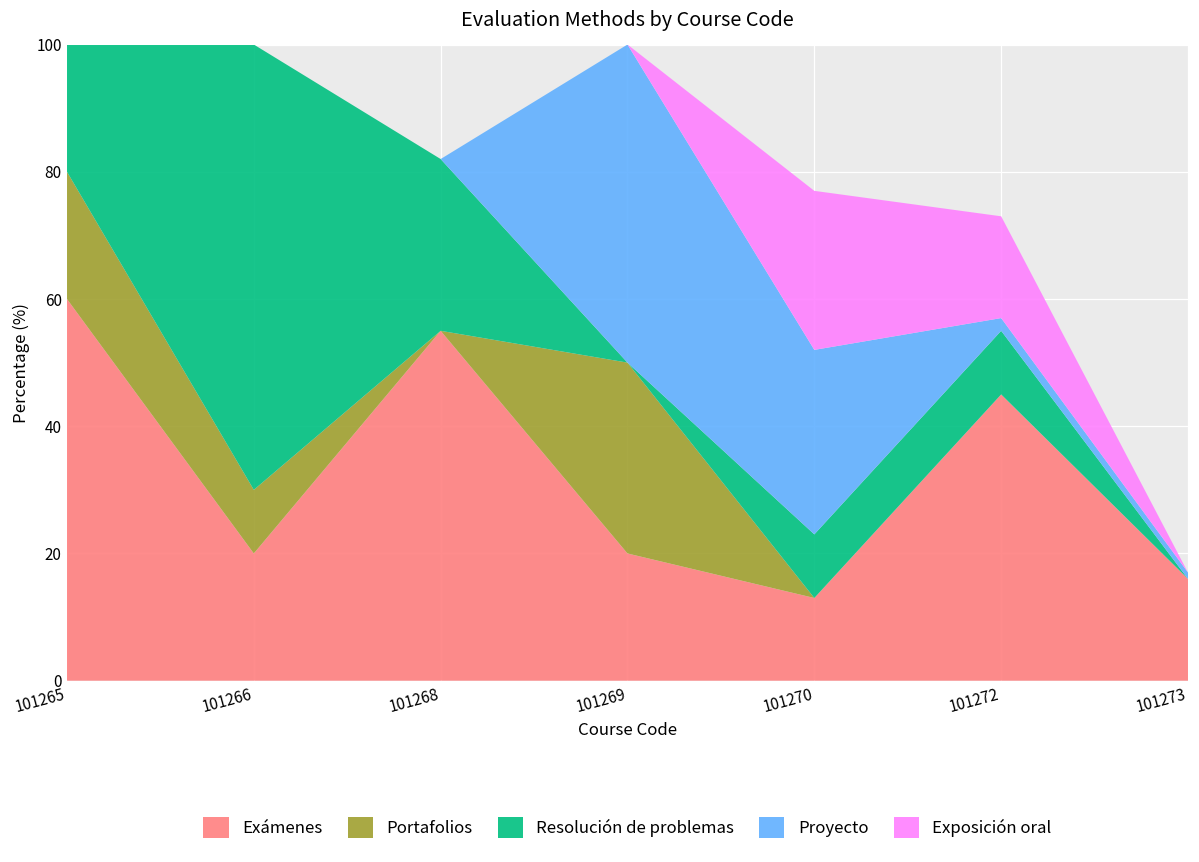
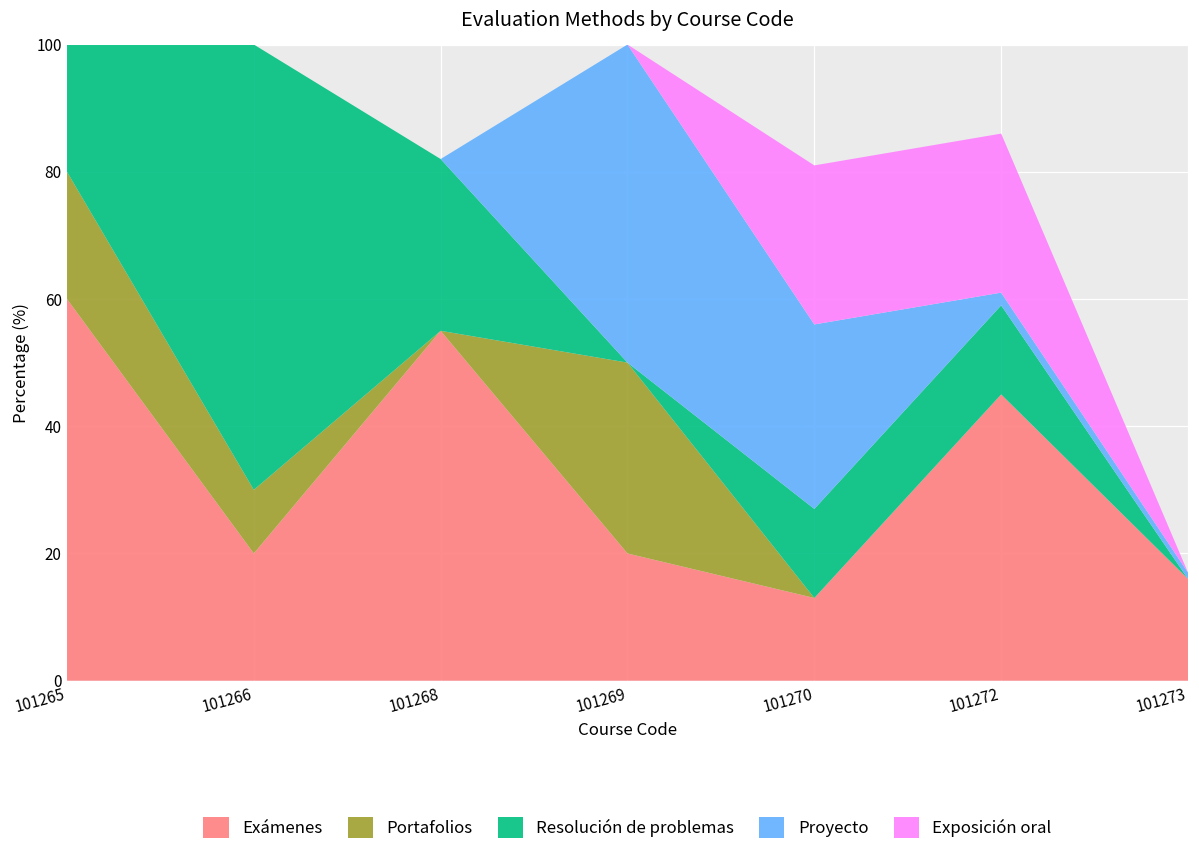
Resolución de problemas, 101270: 10 -> 14
Resolución de problemas, 101272: 10 -> 14
Exposición oral, 101272: 16 -> 25
